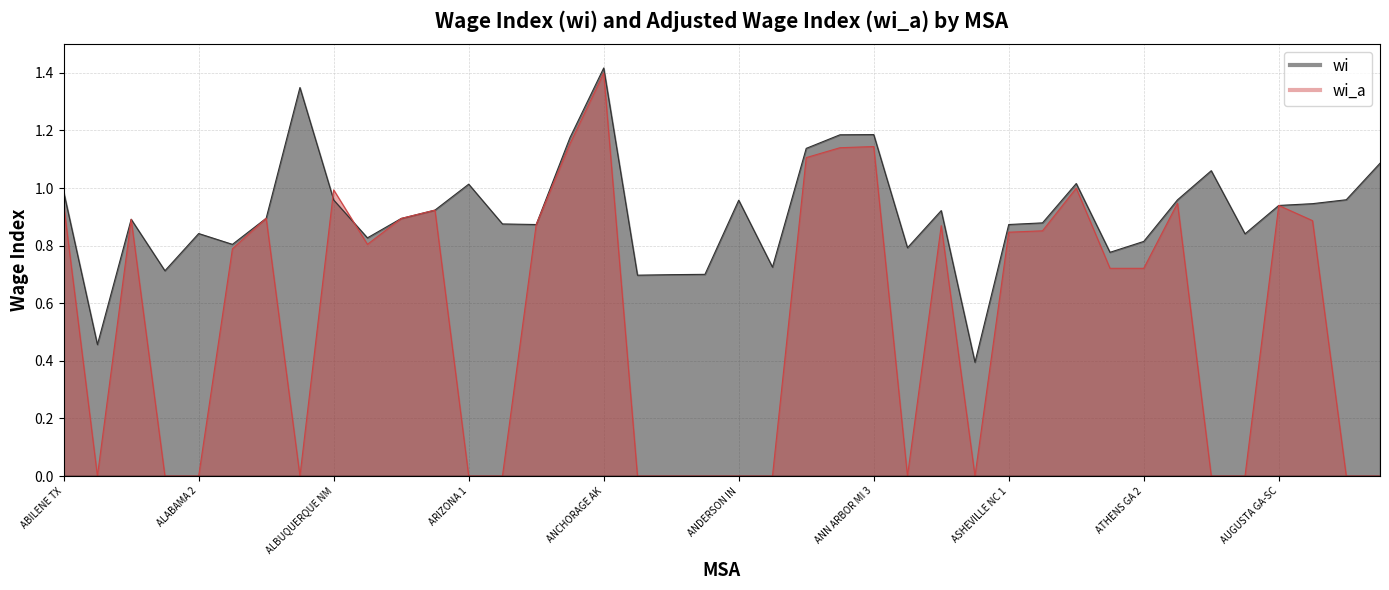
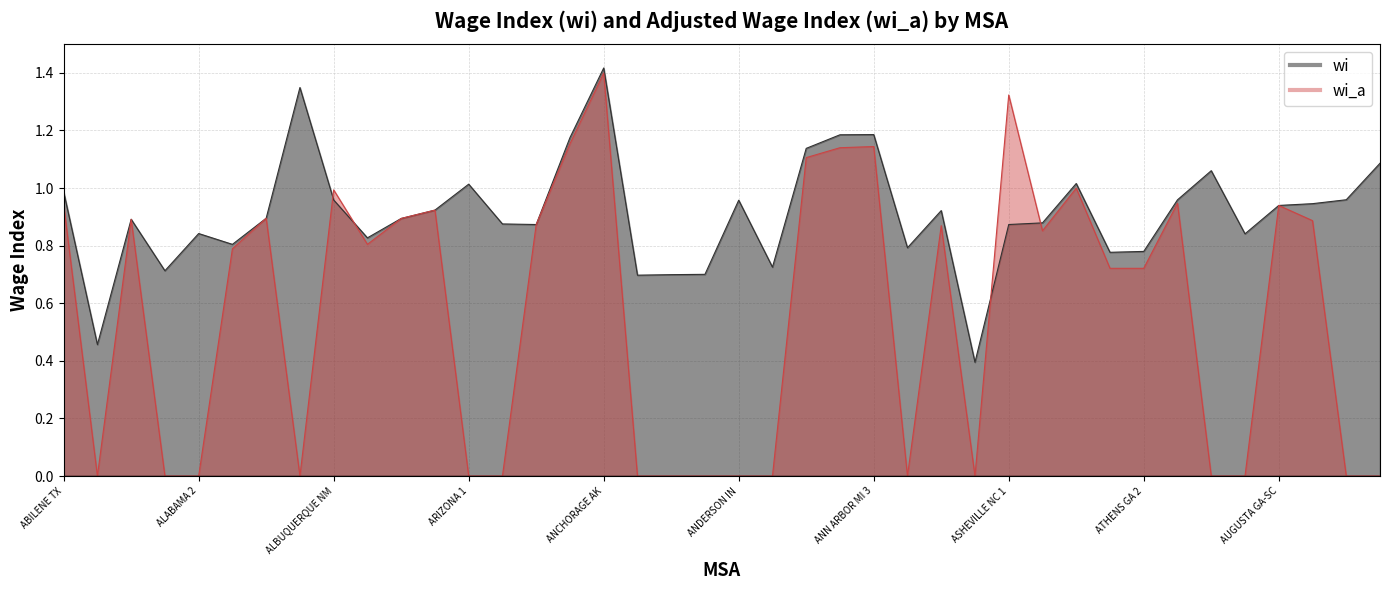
wi_a, ASHEVILLE NC 1: 0.85 -> 1.32
wi, ATHENS GA 2: 0.81 -> 0.78
